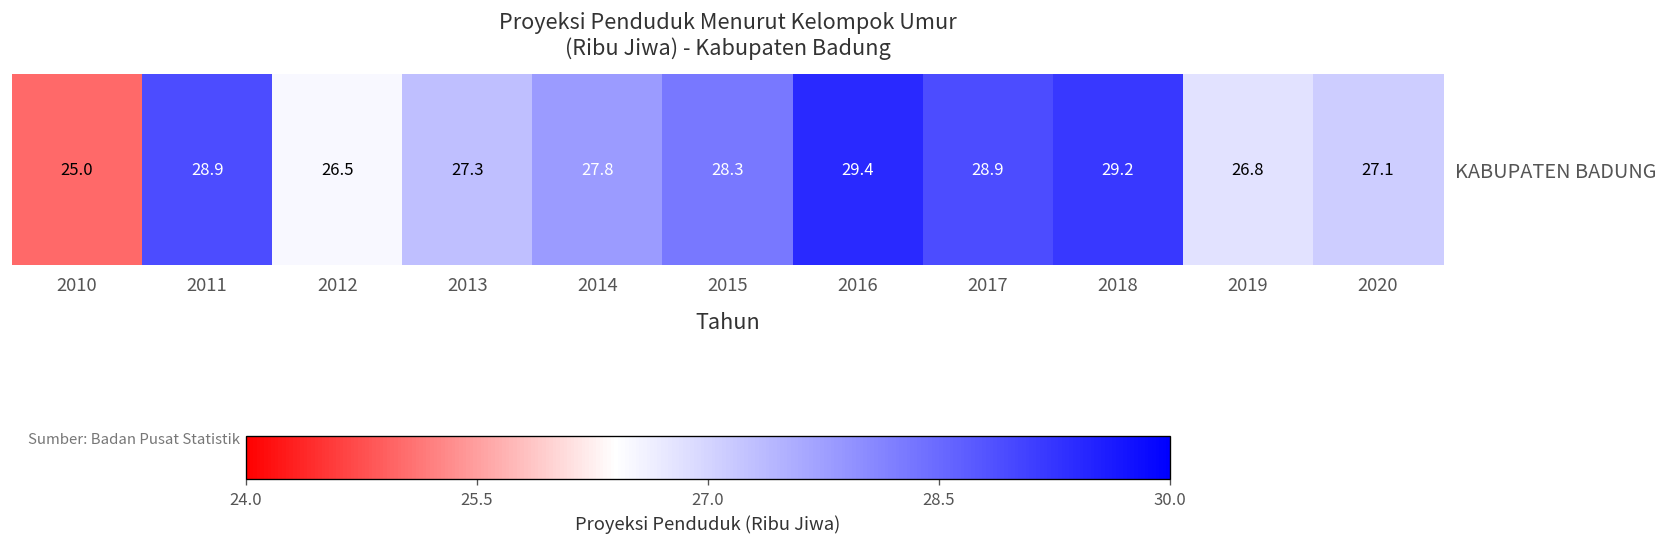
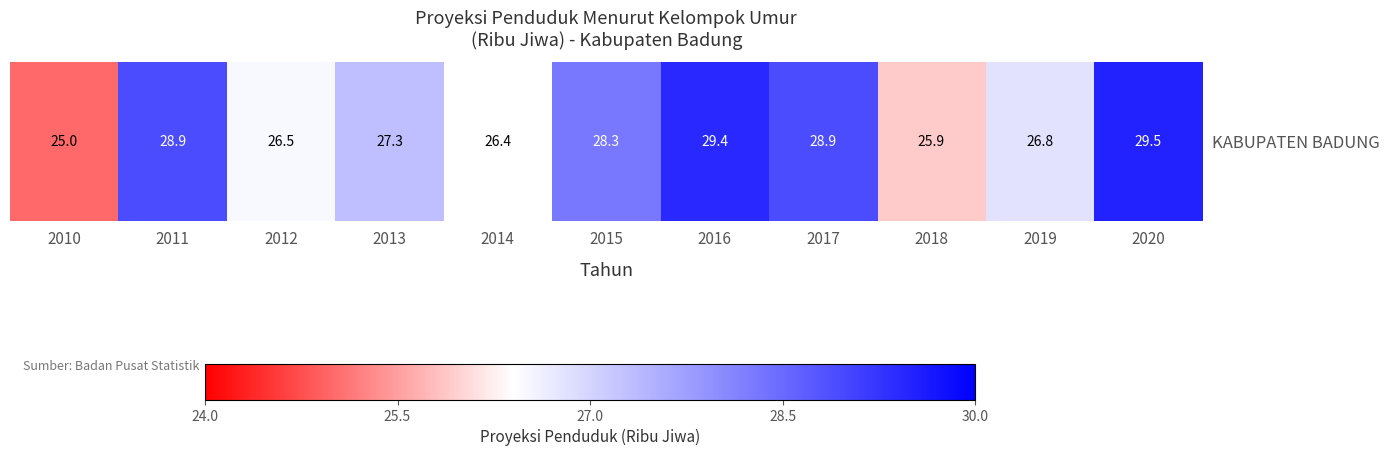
KABUPATEN BADUNG, 2014: 27.8 -> 26.4
KABUPATEN BADUNG, 2018: 29.2 -> 25.9
KABUPATEN BADUNG, 2020: 27.1 -> 29.5
